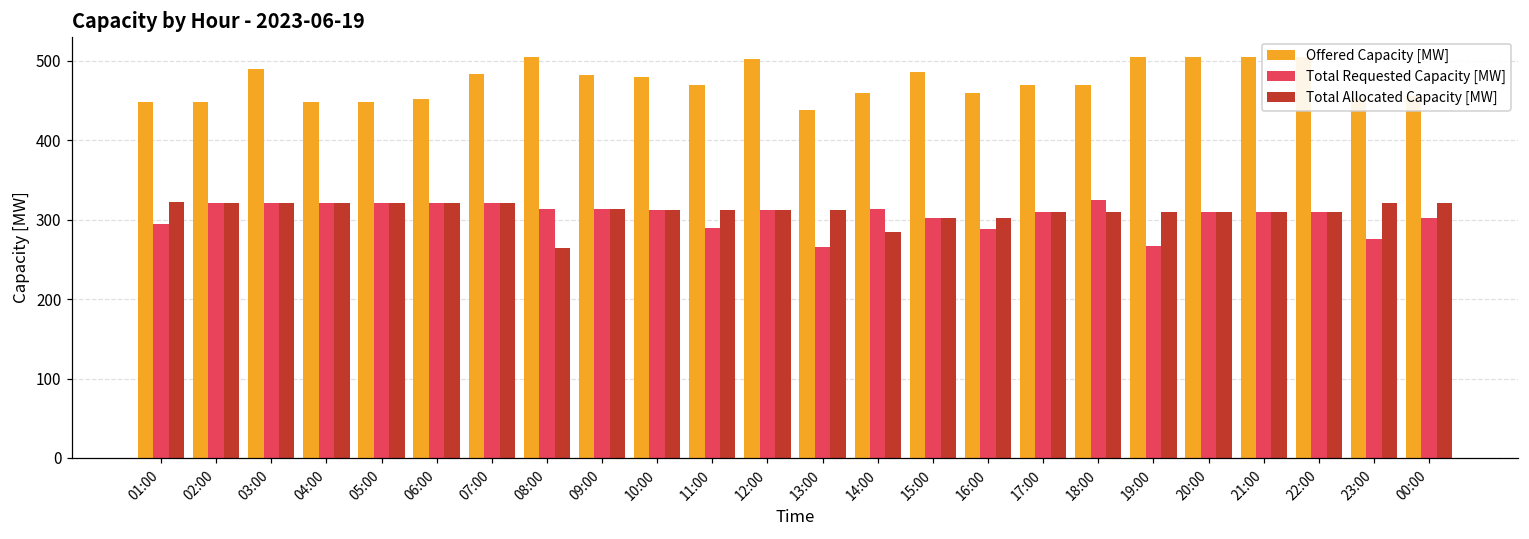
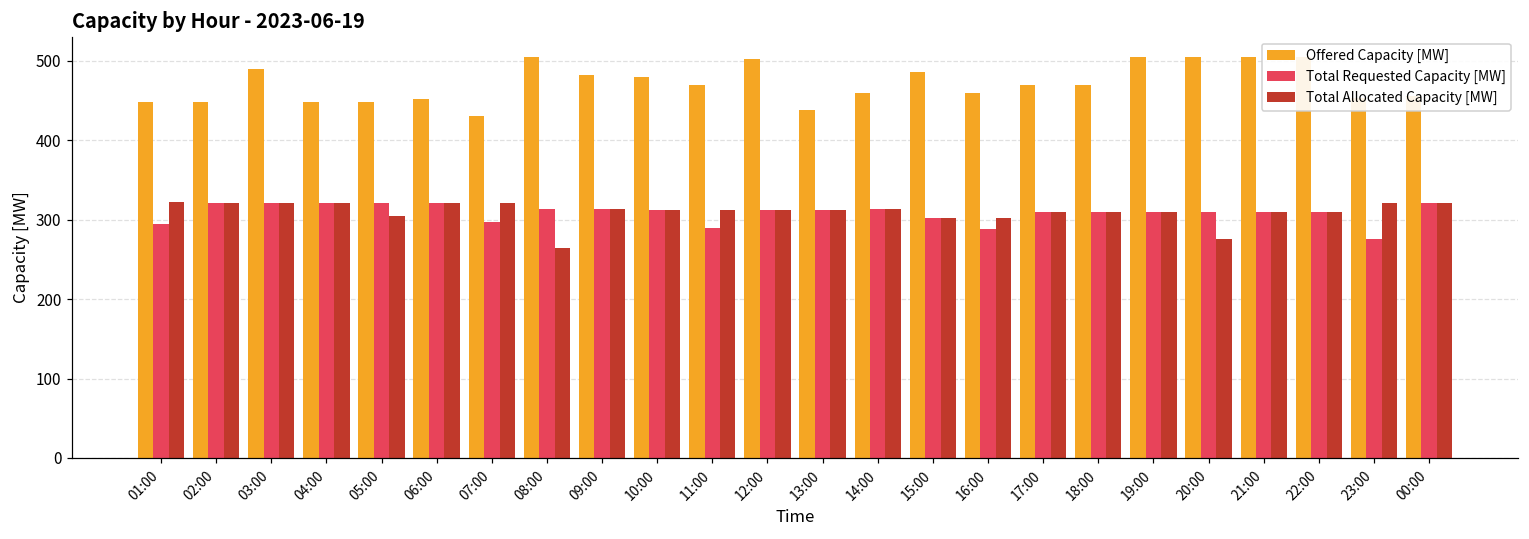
Total Allocated Capacity [MW], 05:00: 320 -> 310
Offered Capacity [MW], 07:00: 480 -> 430
Total Requested Capacity [MW], 07:00: 320 -> 300
Total Requested Capacity [MW], 13:00: 270 -> 310
Total Allocated Capacity [MW], 14:00: 290 -> 310
Total Requested Capacity [MW], 18:00: 330 -> 310
Total Requested Capacity [MW], 19:00: 270 -> 310
Total Allocated Capacity [MW], 20:00: 310 -> 280
Total Requested Capacity [MW], 00:00: 300 -> 320
